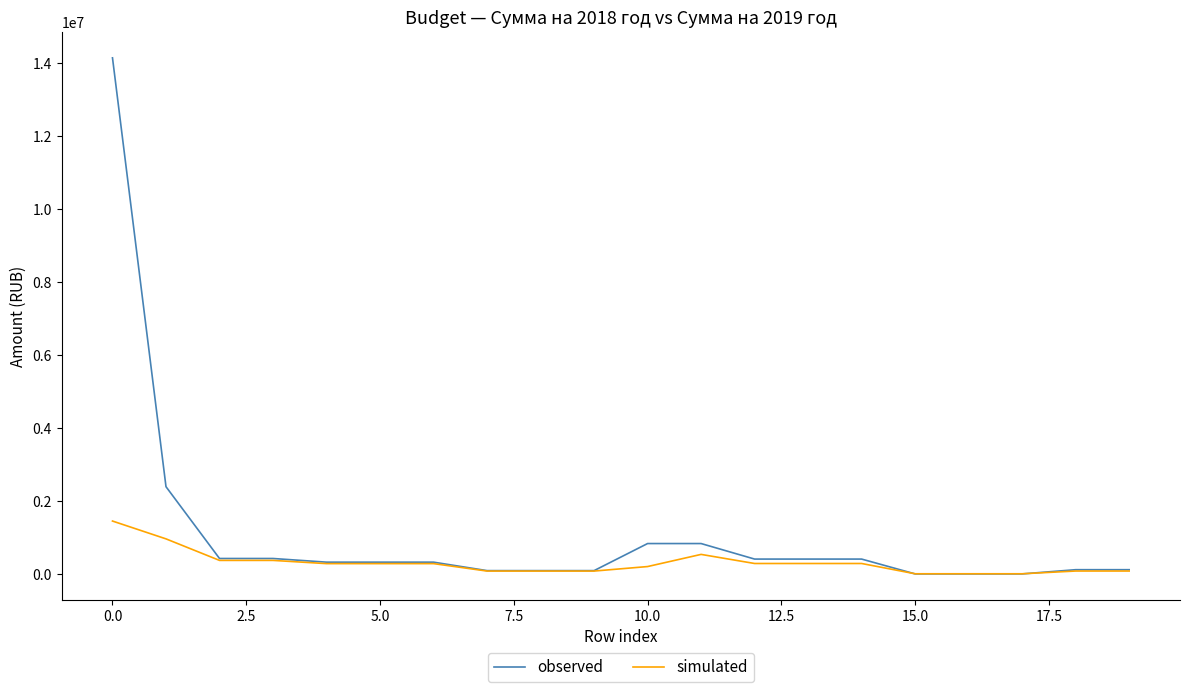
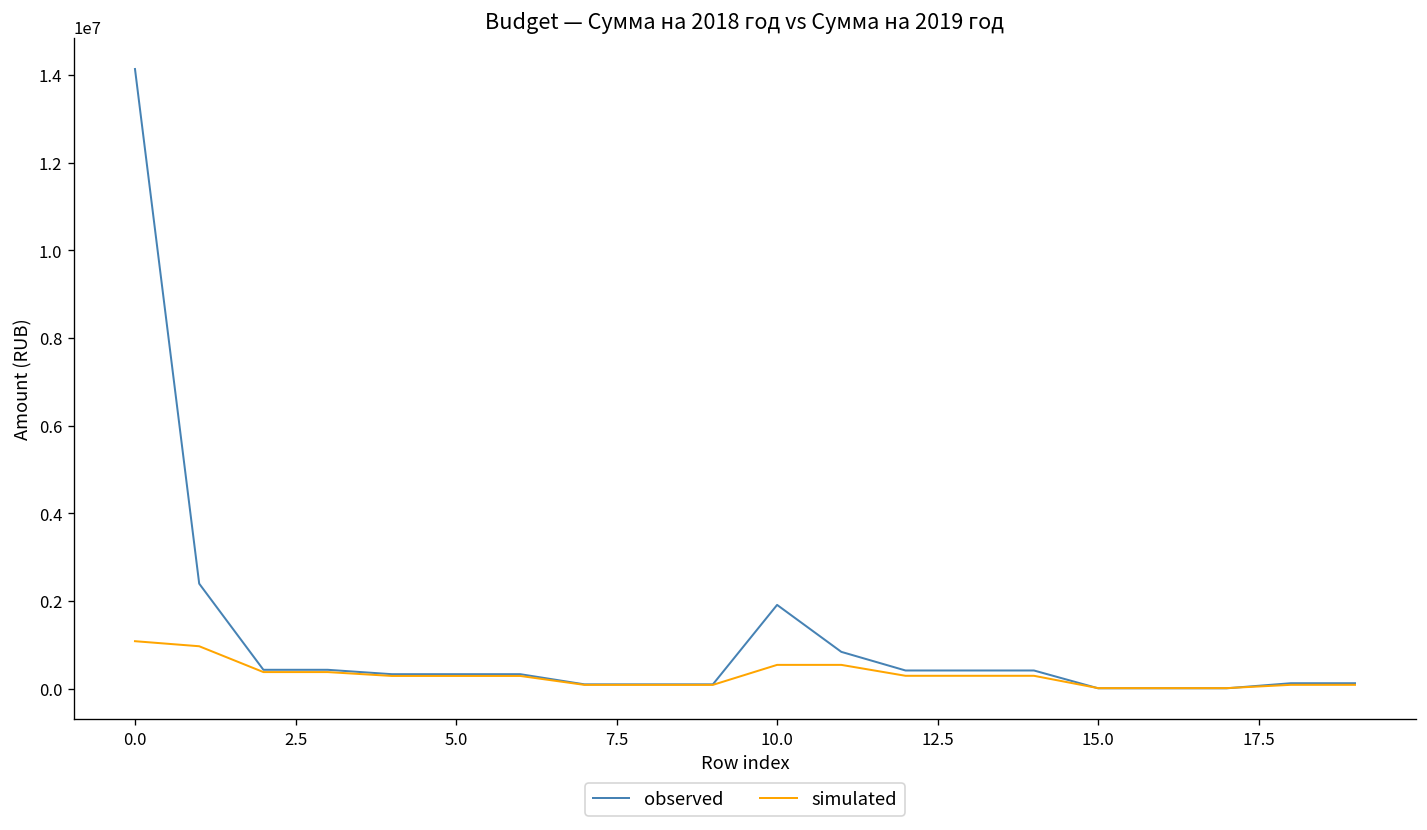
simulated, 0.0: 1500000 -> 1100000
observed, 10.0: 800000 -> 1900000
simulated, 10.0: 200000 -> 500000
